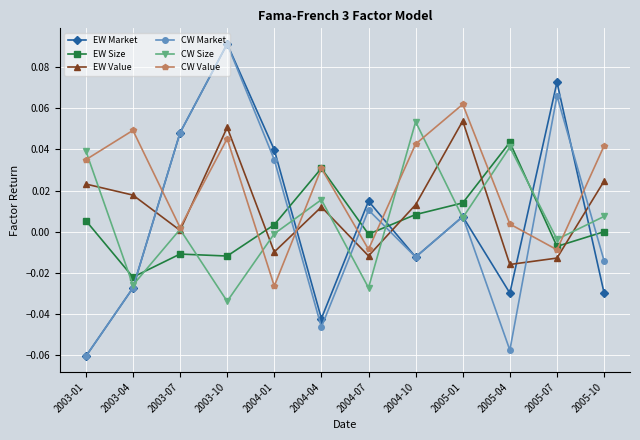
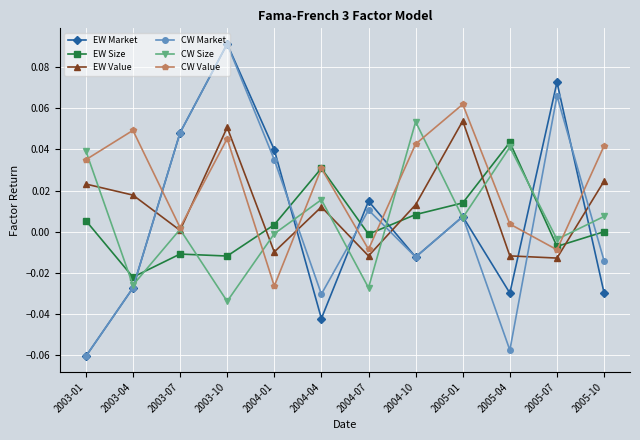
CW Market, 2004-04: -0.046 -> -0.030
EW Value, 2005-04: -0.016 -> -0.012
